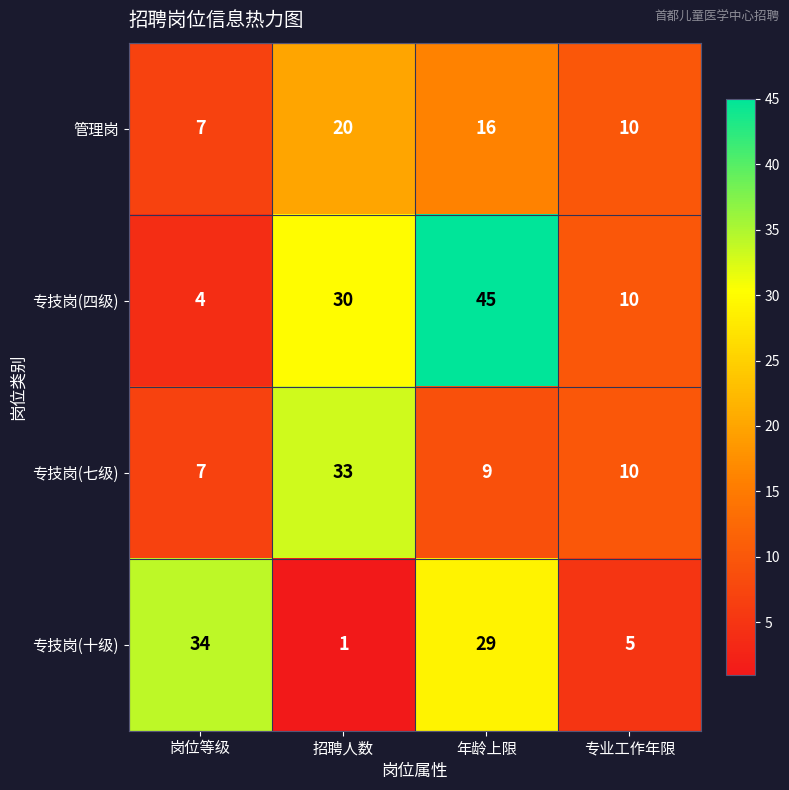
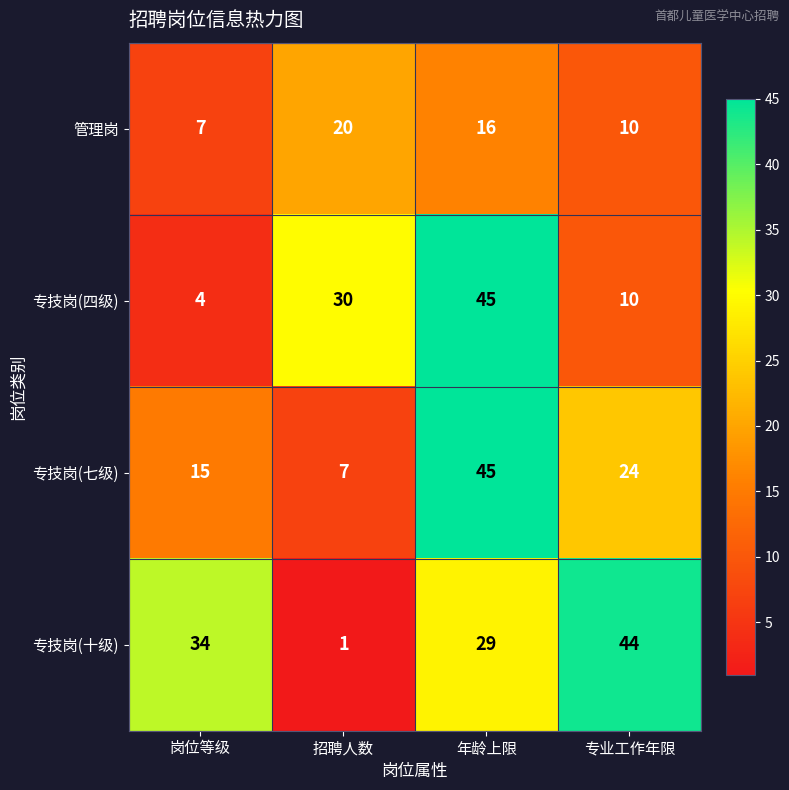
专技岗(七级), 岗位等级: 7 -> 15
专技岗(七级), 招聘人数: 33 -> 7
专技岗(七级), 年龄上限: 9 -> 45
专技岗(七级), 专业工作年限: 10 -> 24
专技岗(十级), 专业工作年限: 5 -> 44
